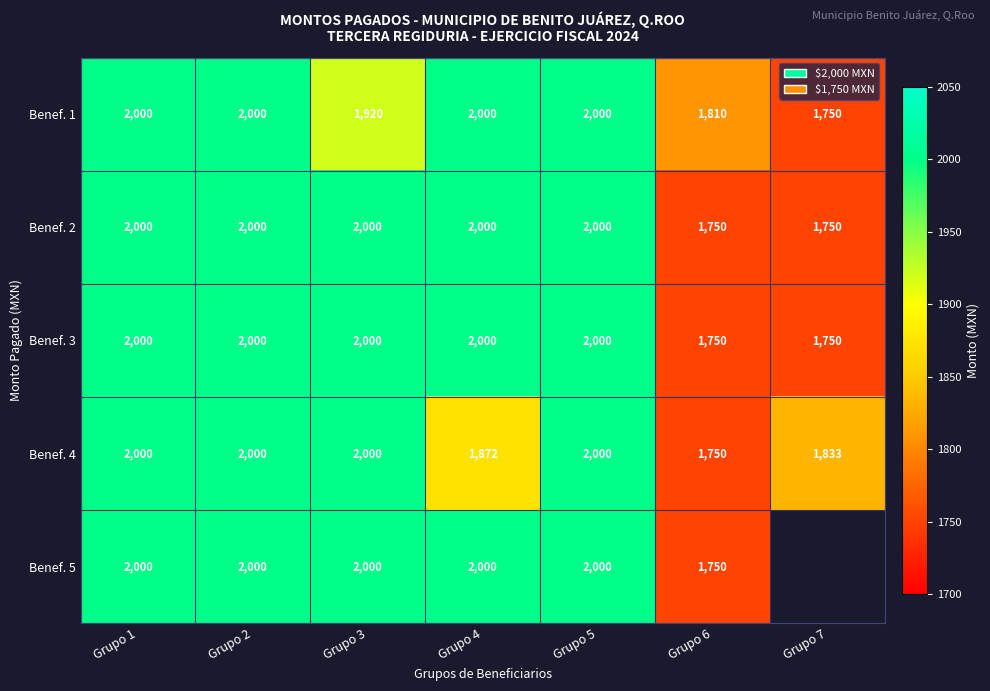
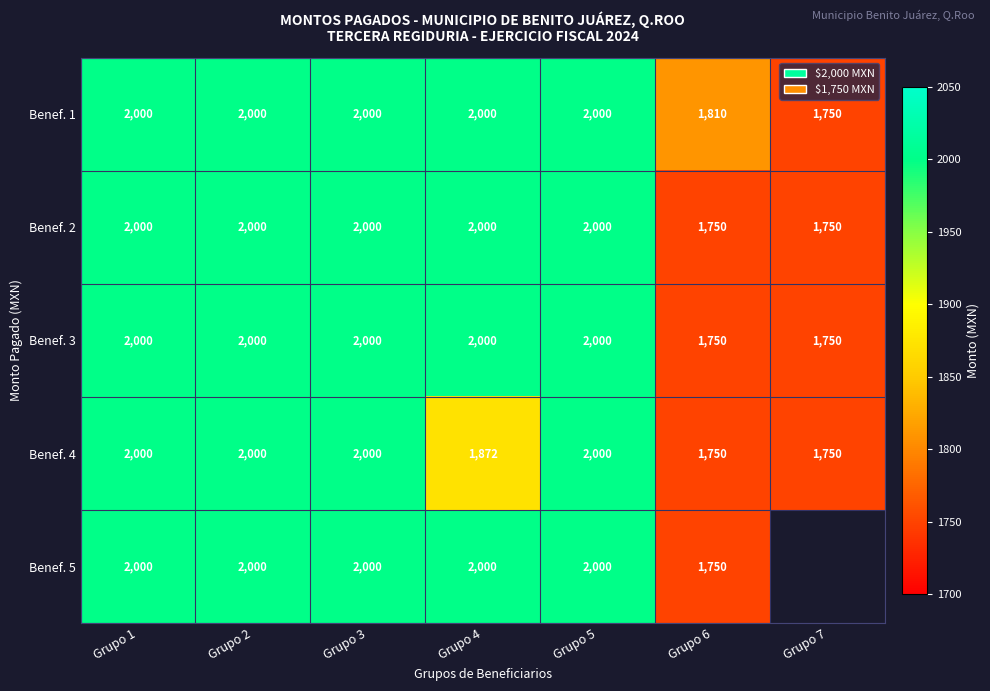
Benef. 1, Grupo 3: 1,920 -> 2,000
Benef. 4, Grupo 7: 1,833 -> 1,750
